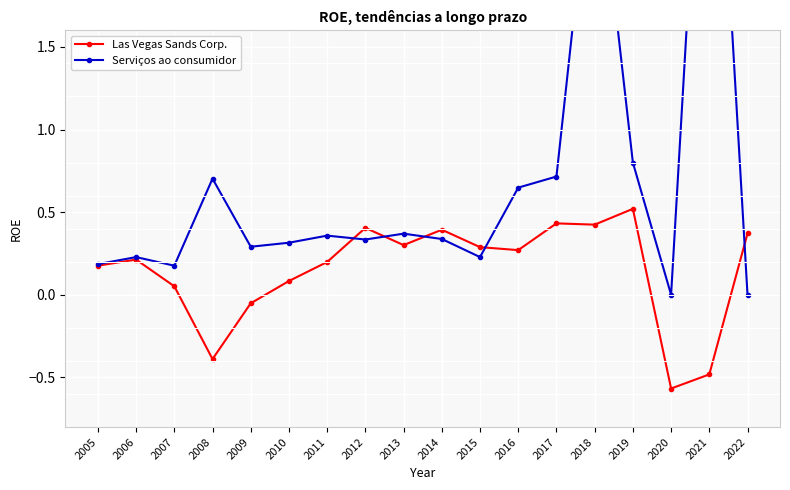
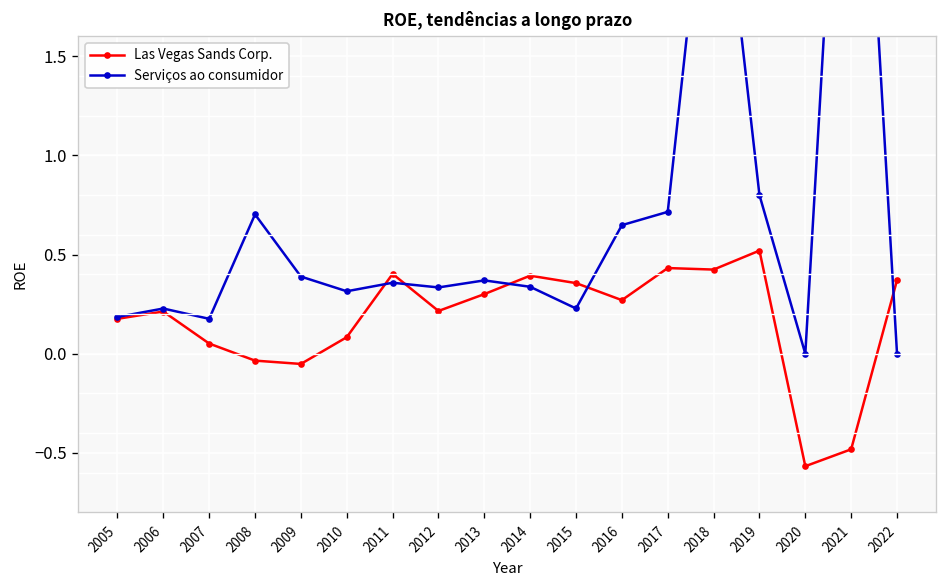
Las Vegas Sands Corp., 2008: -0.39 -> -0.03
Serviços ao consumidor, 2009: 0.29 -> 0.39
Las Vegas Sands Corp., 2011: 0.20 -> 0.40
Las Vegas Sands Corp., 2012: 0.41 -> 0.22
Las Vegas Sands Corp., 2015: 0.29 -> 0.36
